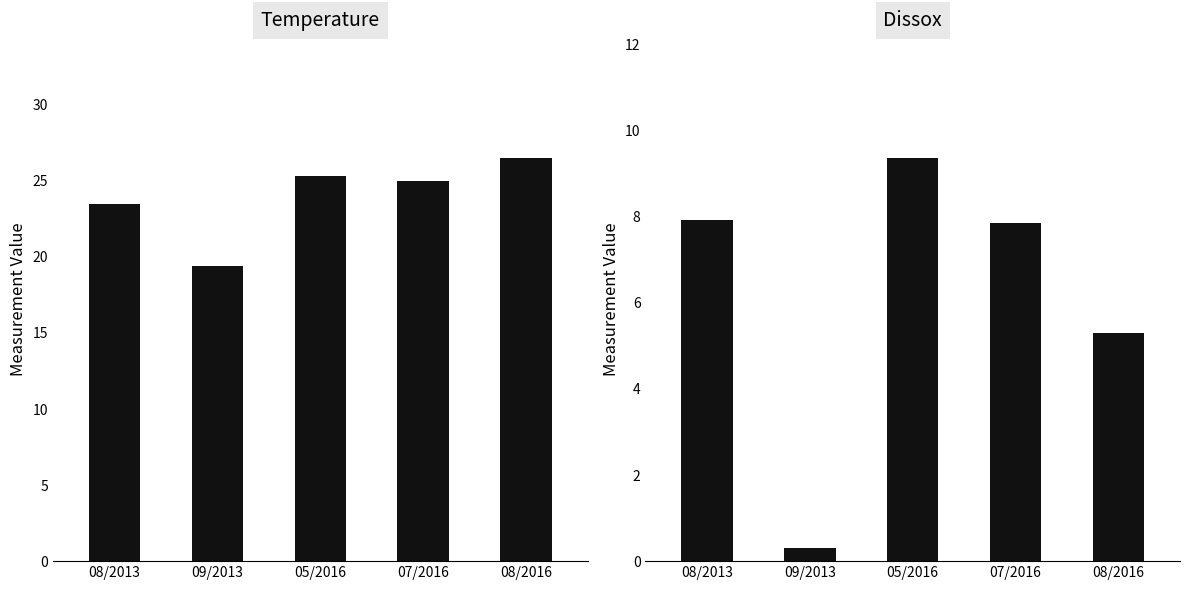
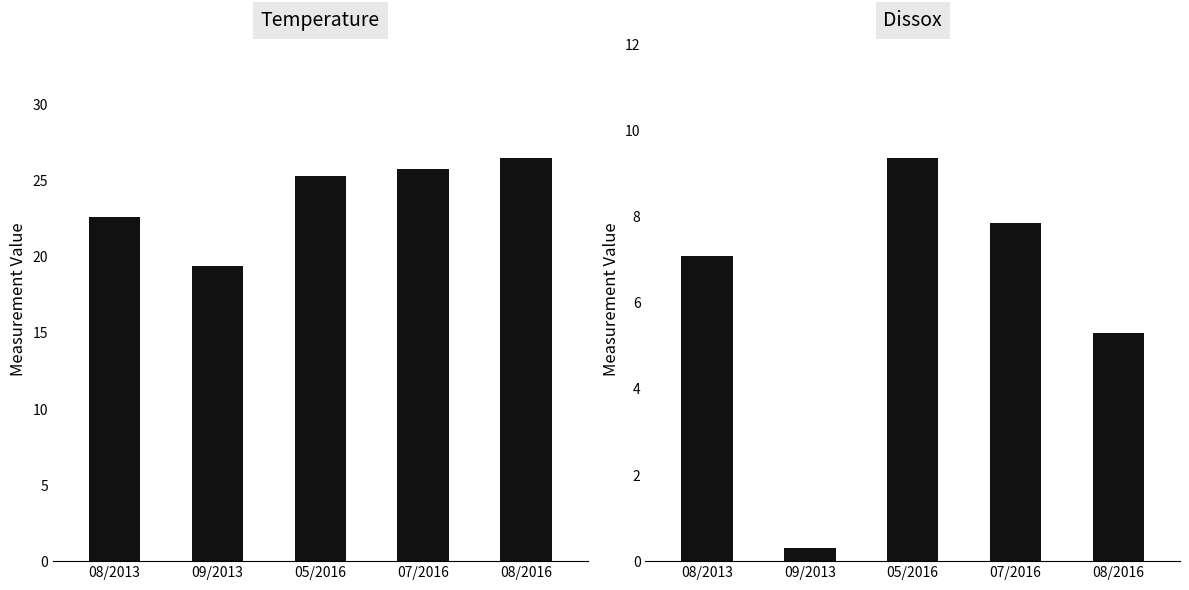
Temperature, 08/2013: 23.5 -> 22.6
Temperature, 07/2016: 25.0 -> 25.8
Dissox, 08/2013: 7.9 -> 7.1
